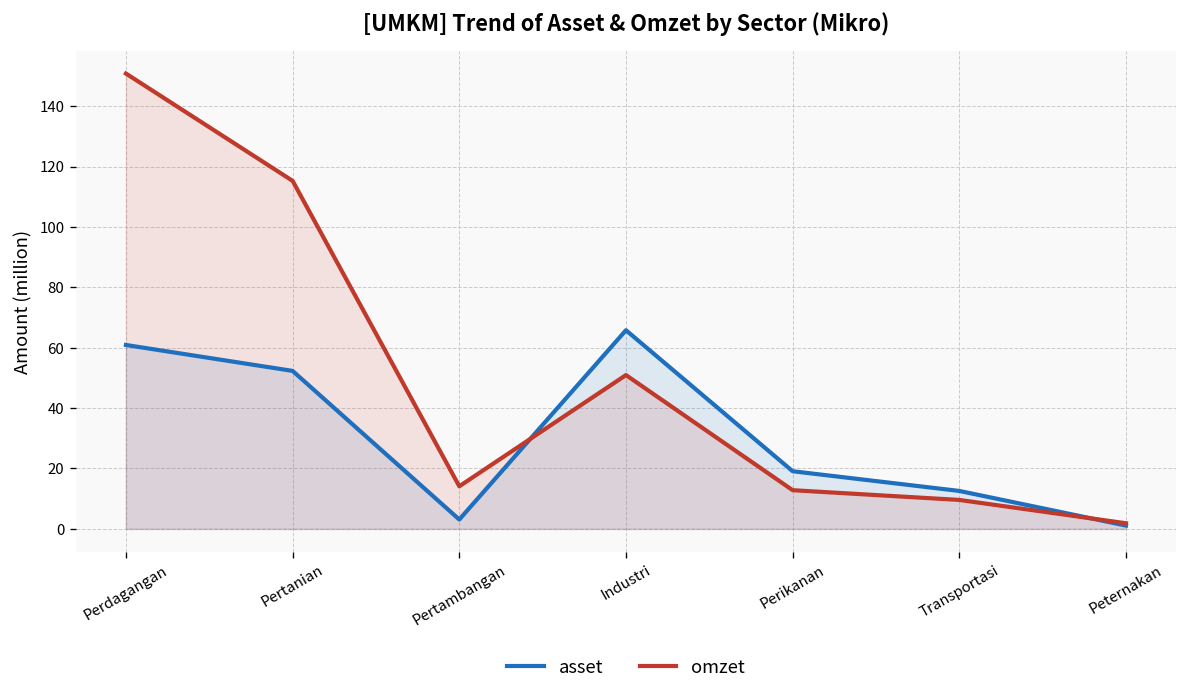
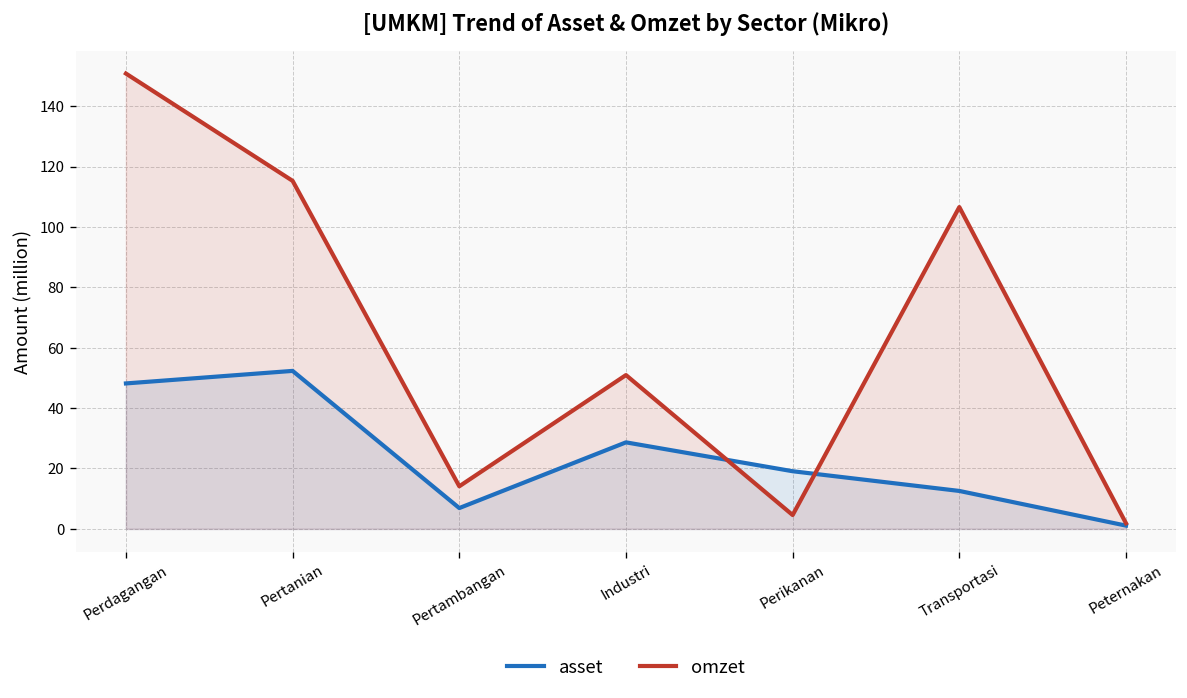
asset, Perdagangan: 61 -> 48
asset, Pertambangan: 3 -> 7
asset, Industri: 66 -> 29
omzet, Perikanan: 13 -> 5
omzet, Transportasi: 10 -> 107
